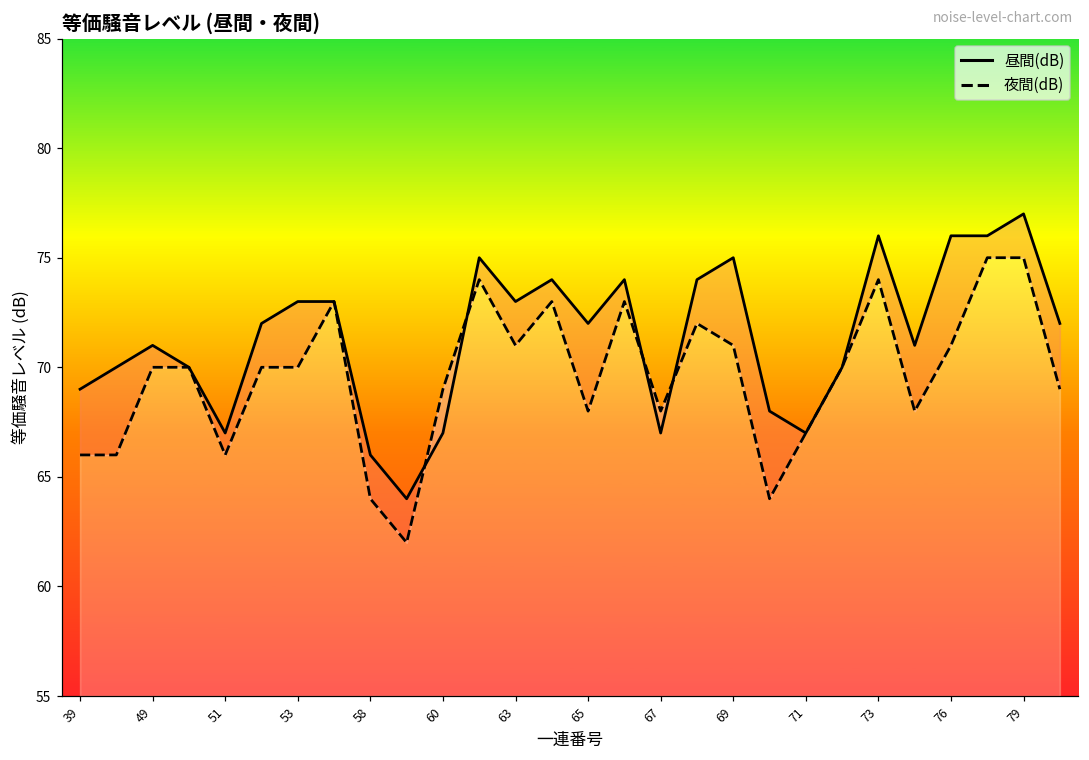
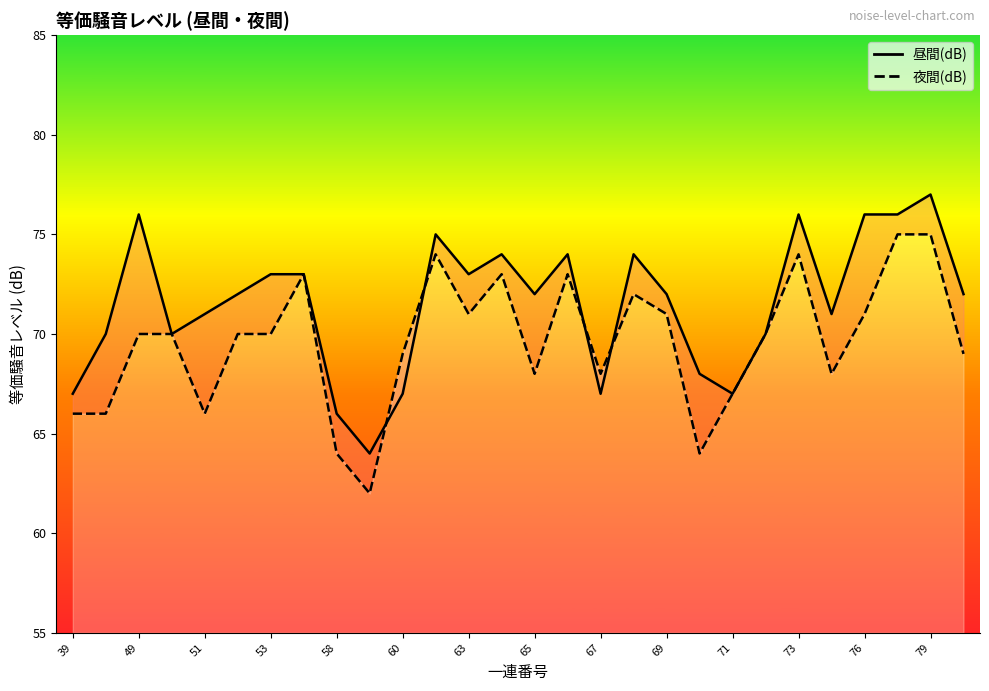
昼間(dB), 39: 69 -> 67
昼間(dB), 49: 71 -> 76
昼間(dB), 51: 67 -> 71
昼間(dB), 69: 75 -> 72
